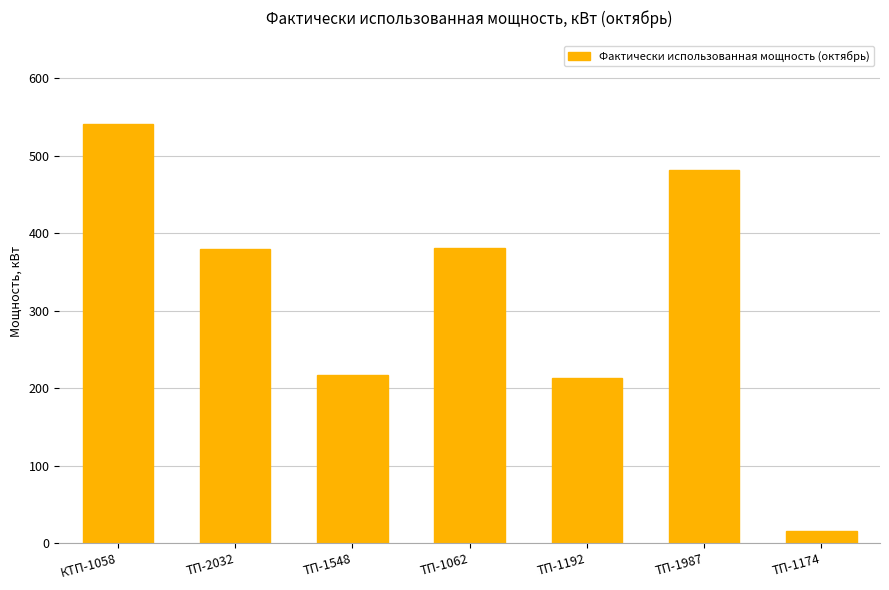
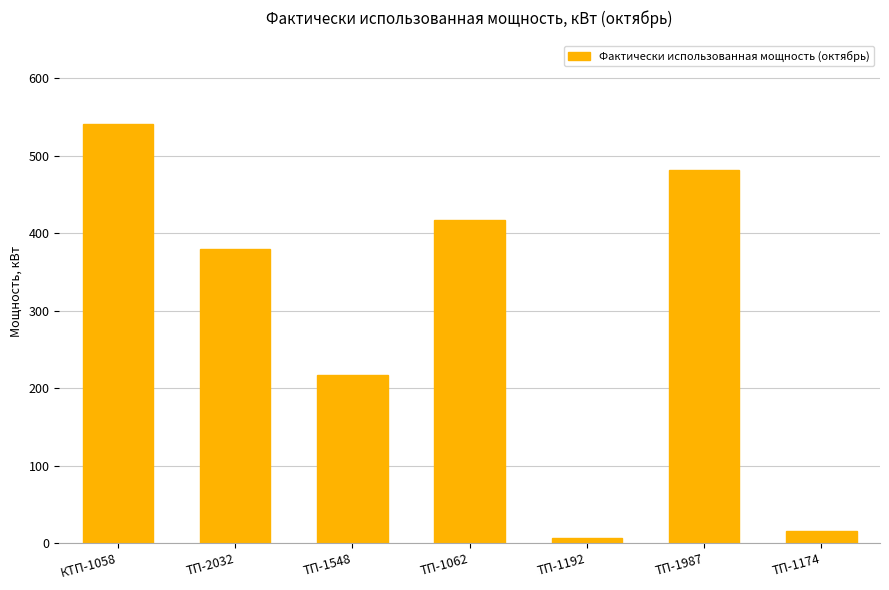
ТП-1062: 380 -> 420
ТП-1192: 210 -> 10
